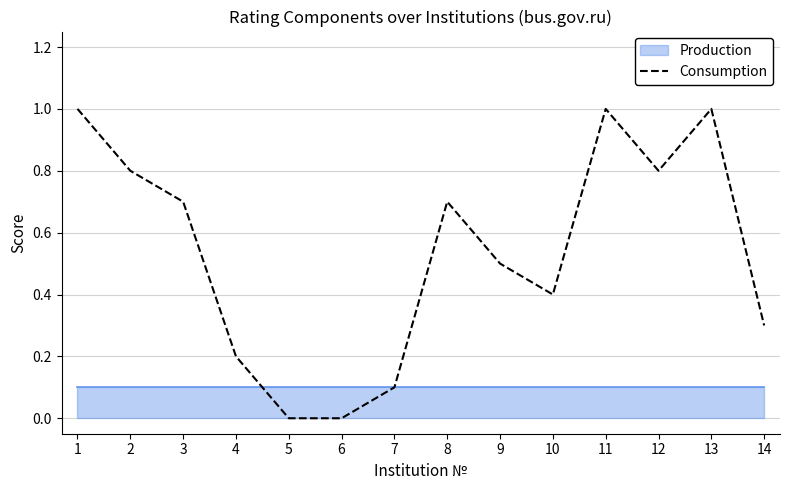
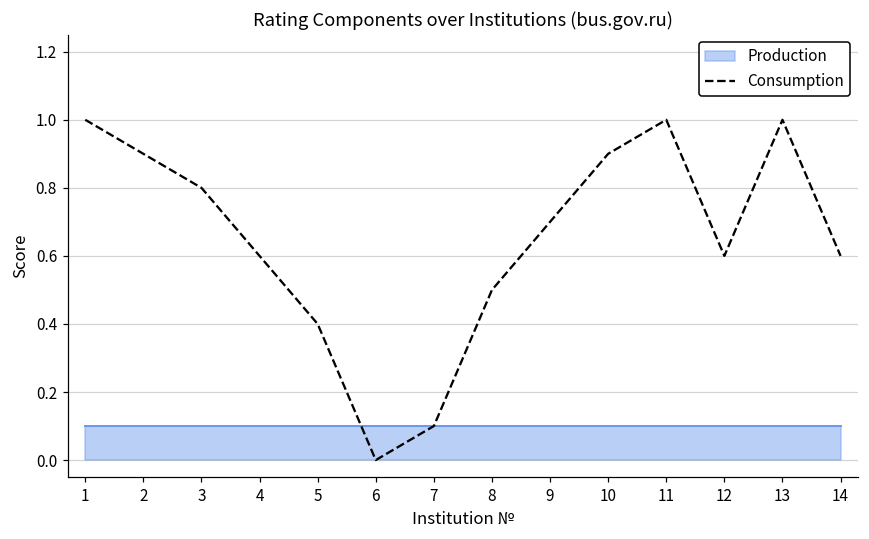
Consumption, 2: 0.8 -> 0.9
Consumption, 3: 0.7 -> 0.8
Consumption, 4: 0.2 -> 0.6
Consumption, 5: 0.0 -> 0.4
Consumption, 8: 0.7 -> 0.5
Consumption, 9: 0.5 -> 0.7
Consumption, 10: 0.4 -> 0.9
Consumption, 12: 0.8 -> 0.6
Consumption, 14: 0.3 -> 0.6
